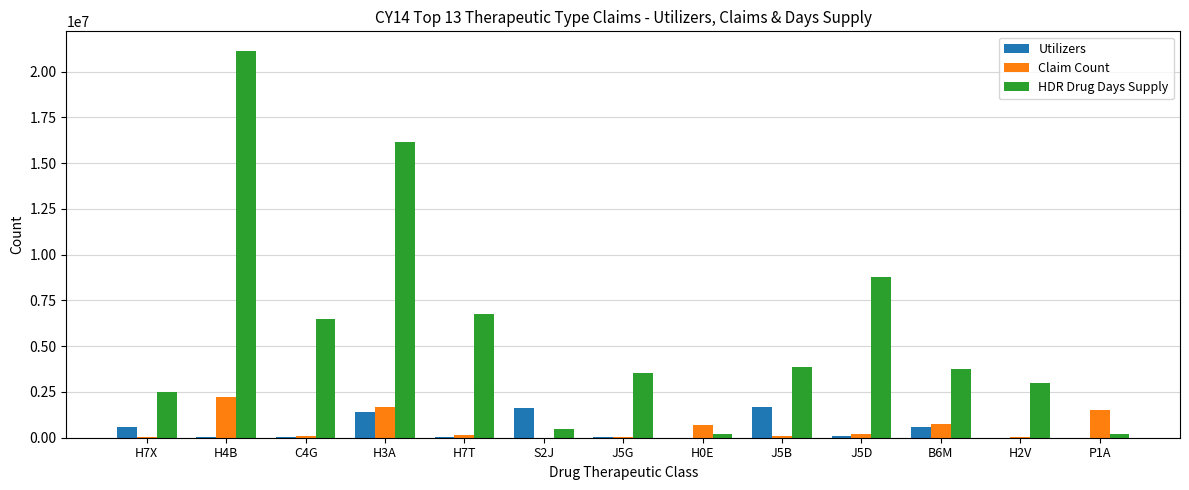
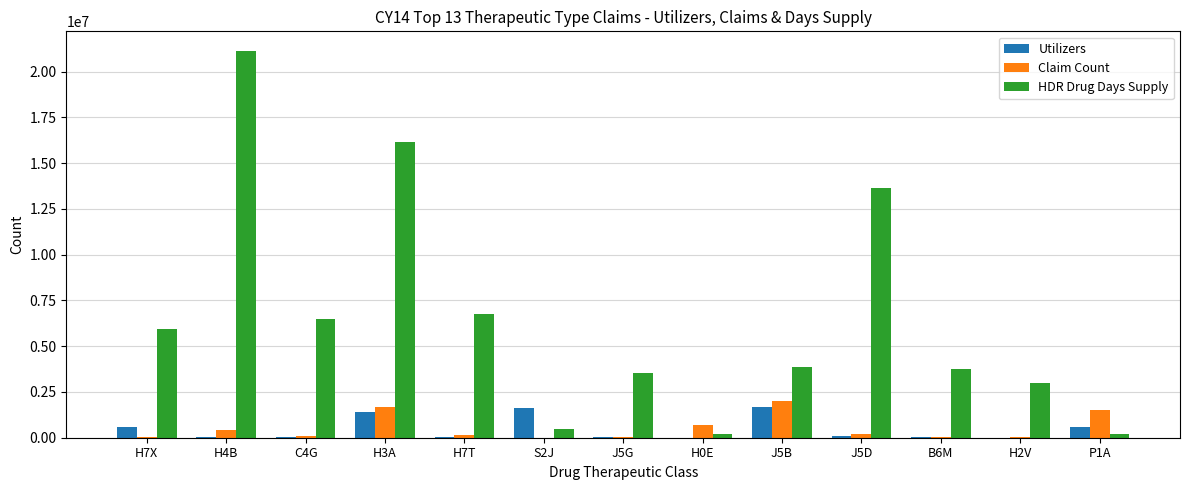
HDR Drug Days Supply, H7X: 2500000 -> 5900000
Claim Count, H4B: 2200000 -> 400000
Claim Count, J5B: 100000 -> 2000000
HDR Drug Days Supply, J5D: 8800000 -> 13700000
Utilizers, B6M: 600000 -> 0
Claim Count, B6M: 800000 -> 100000
Utilizers, P1A: 0 -> 600000
